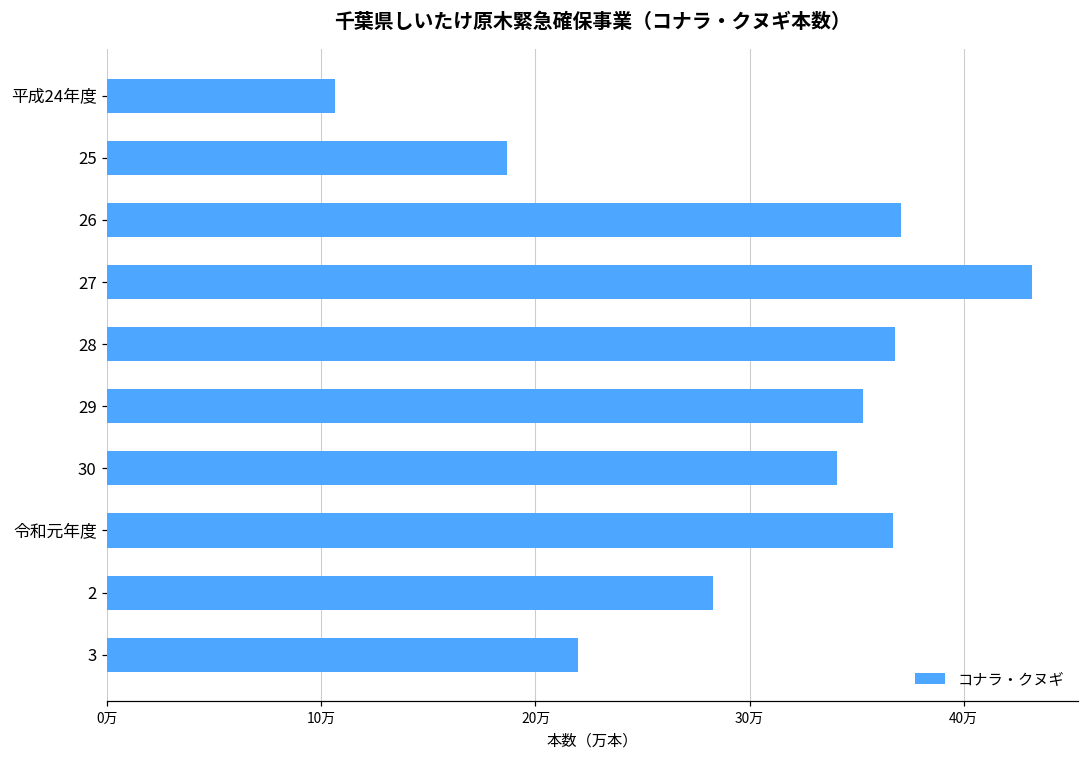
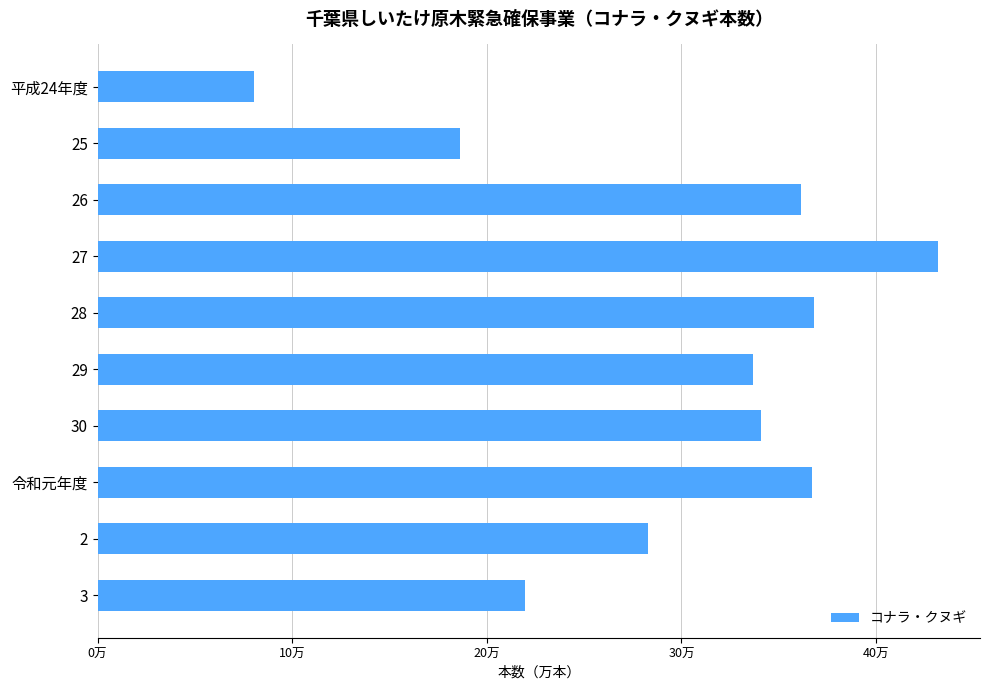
平成24年度: 10.6万 -> 8.0万
26: 37.1万 -> 36.1万
29: 35.3万 -> 33.7万
